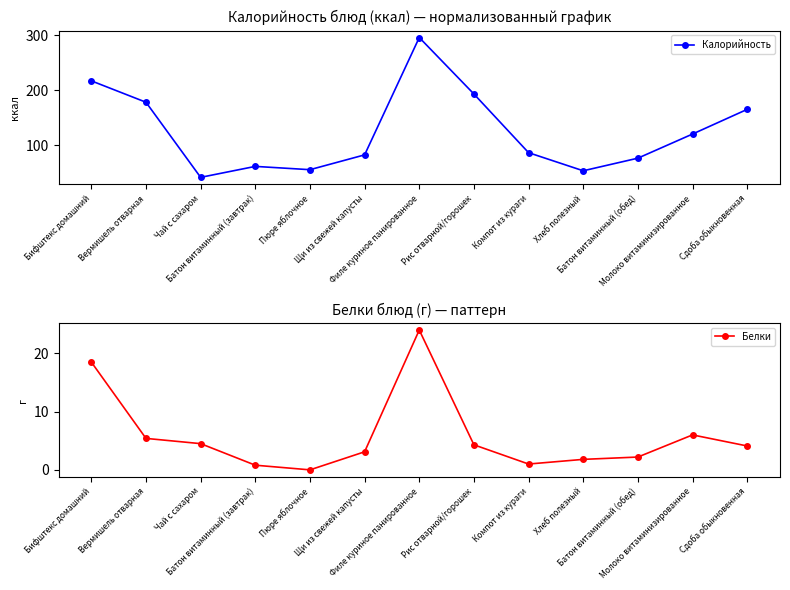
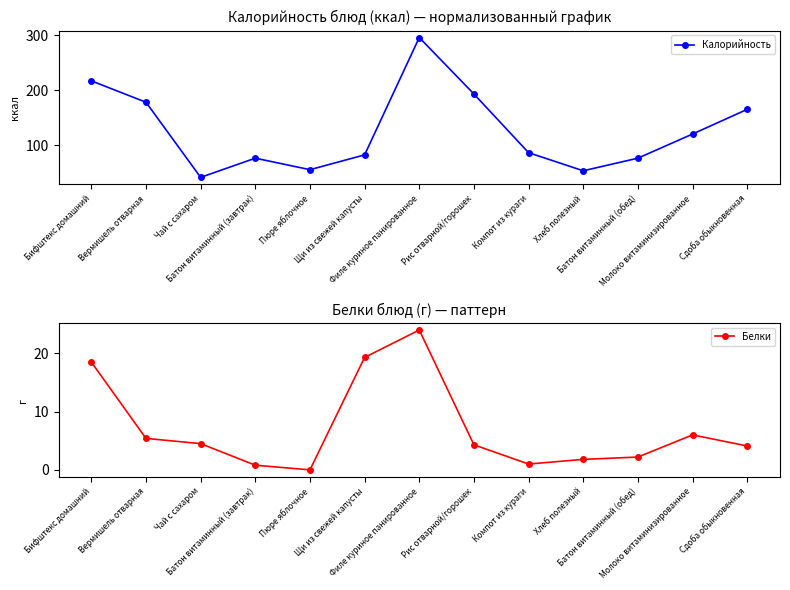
Калорийность блюд (ккал) — нормализованный график, Батон витаминный (завтрак): 60 -> 80
Белки блюд (г) — паттерн, Щи из свежей капусты: 3 -> 19
